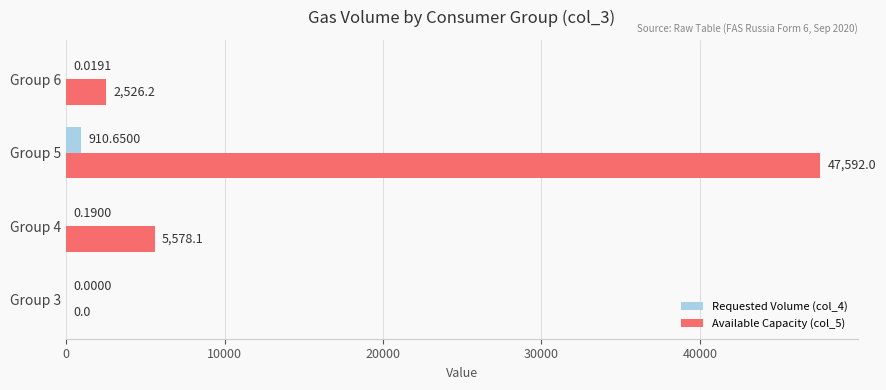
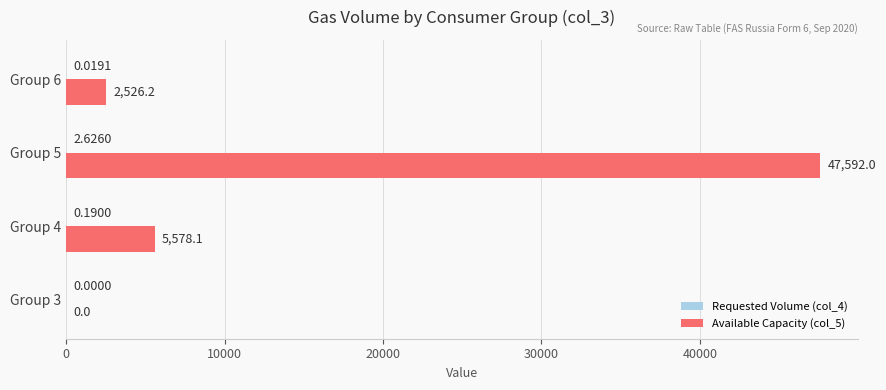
Requested Volume (col_4), Group 5: 910.6500 -> 2.6260
